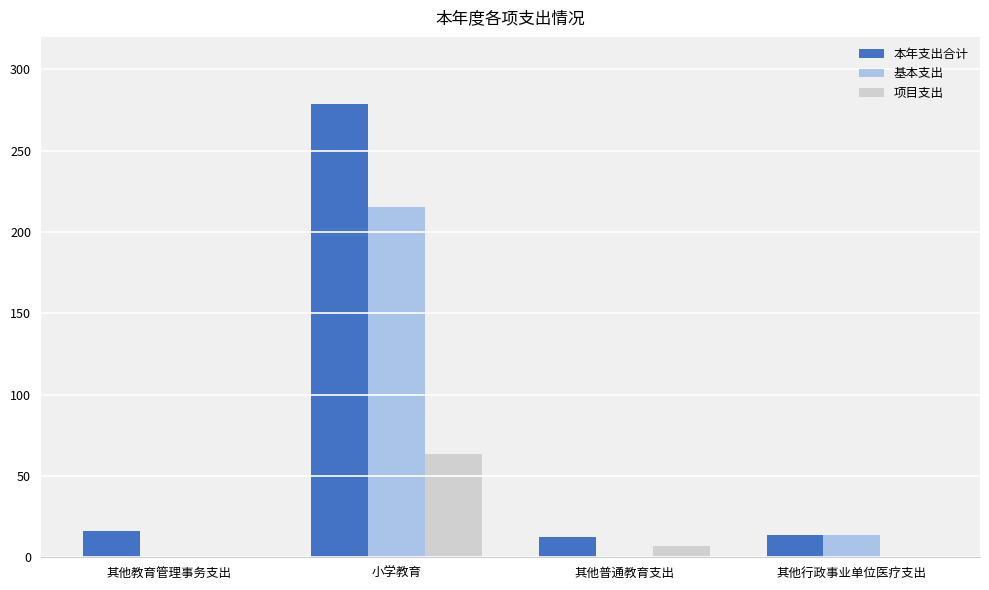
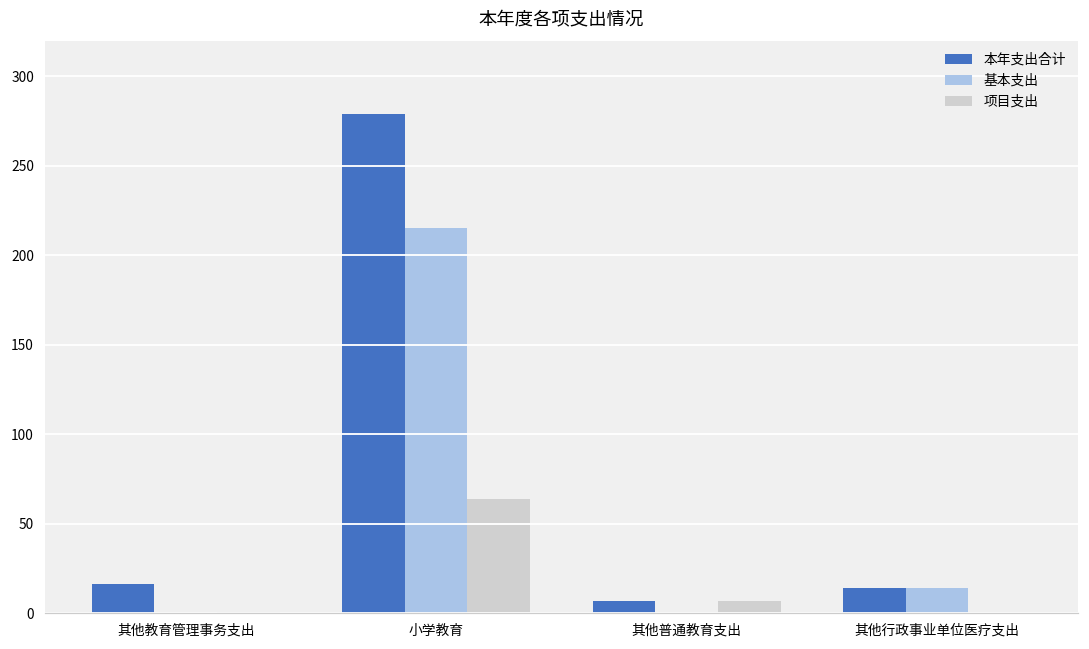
本年支出合计, 其他普通教育支出: 12 -> 7
